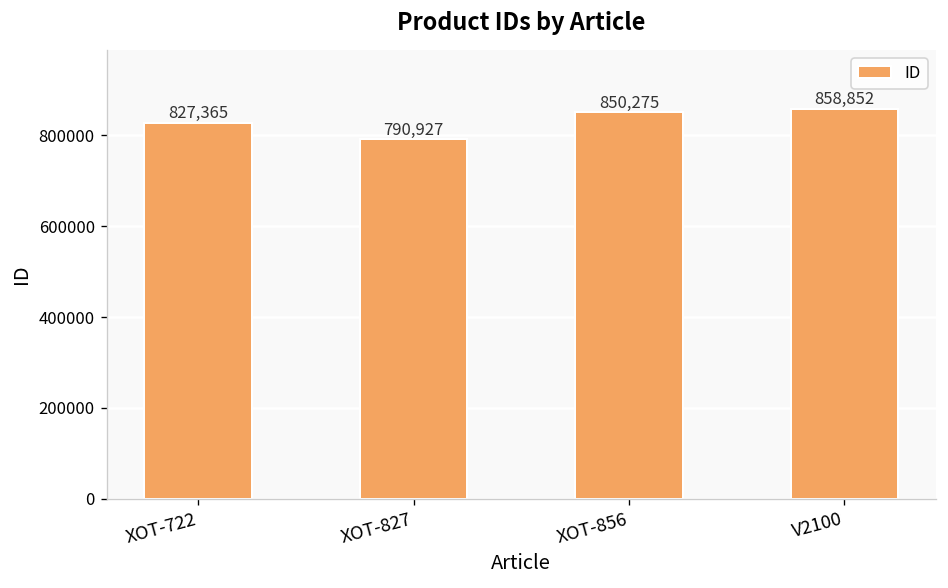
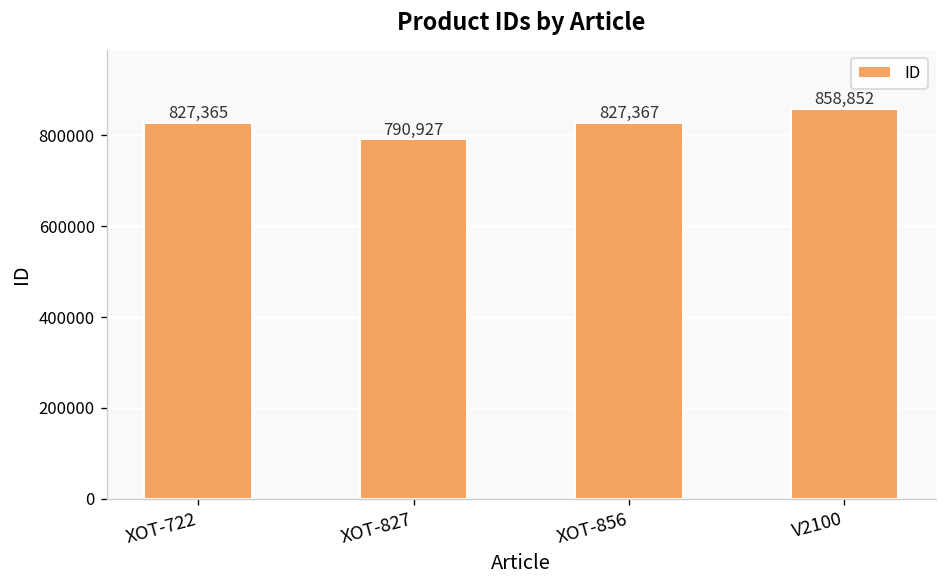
XOT-856: 850,275 -> 827,367
